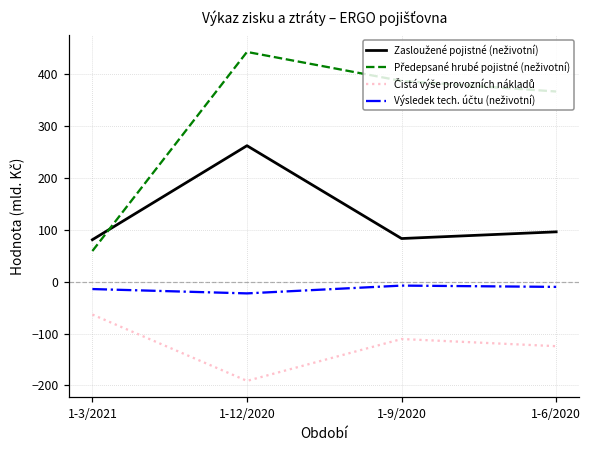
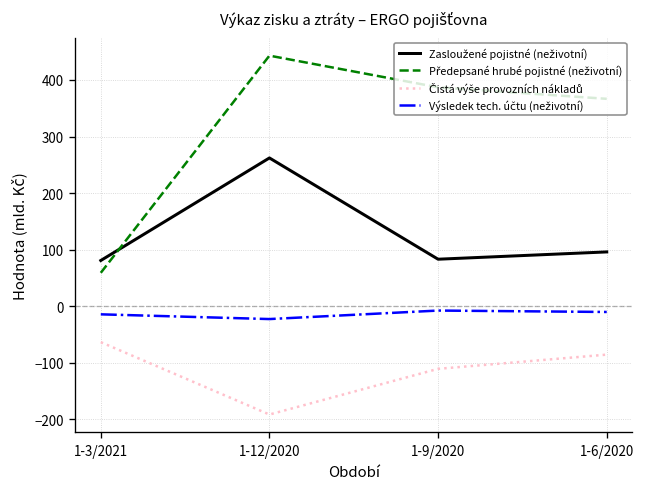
Čistá výše provozních nákladů, 1-6/2020: -120 -> -90
